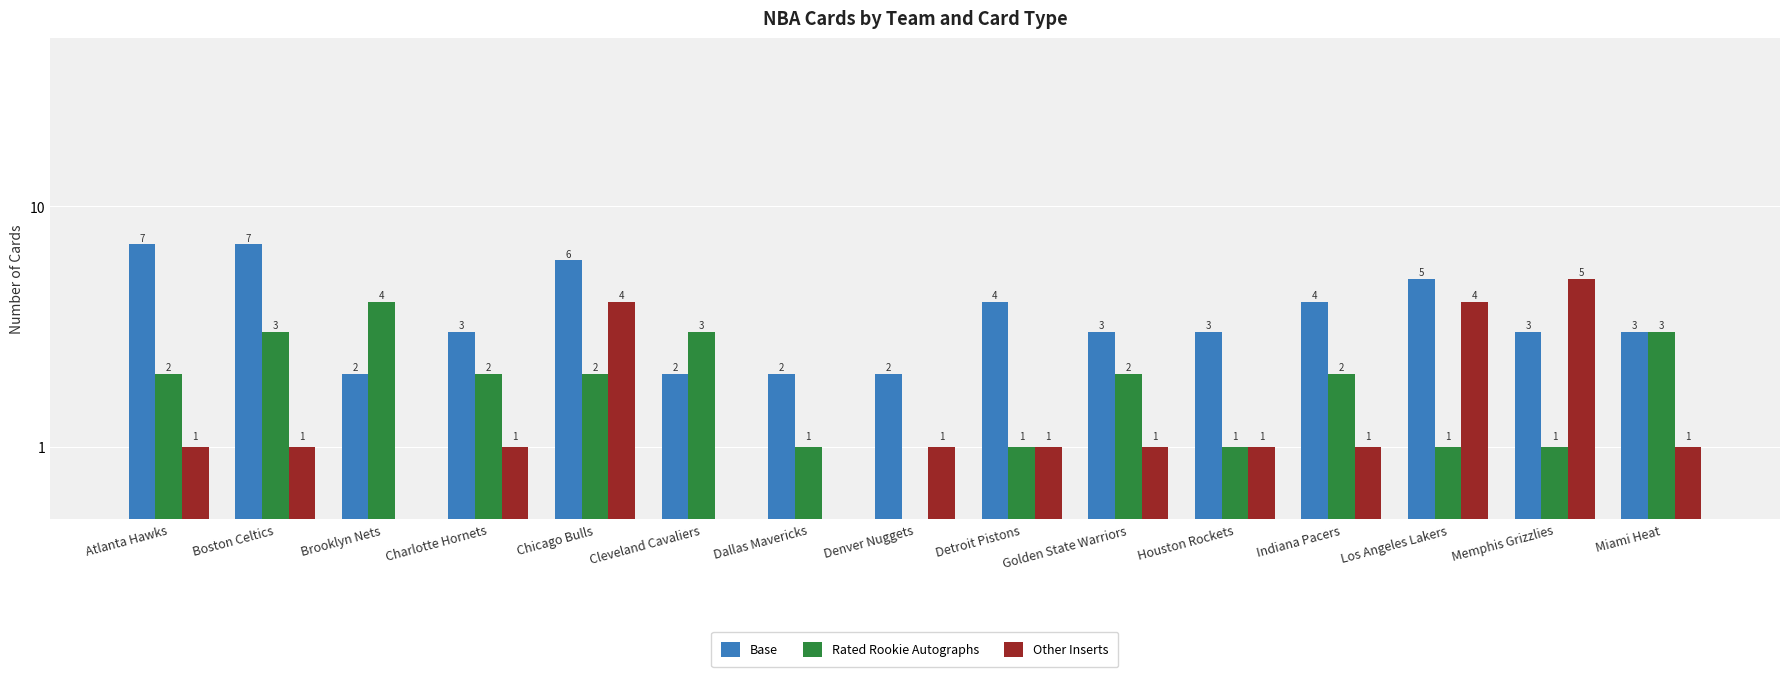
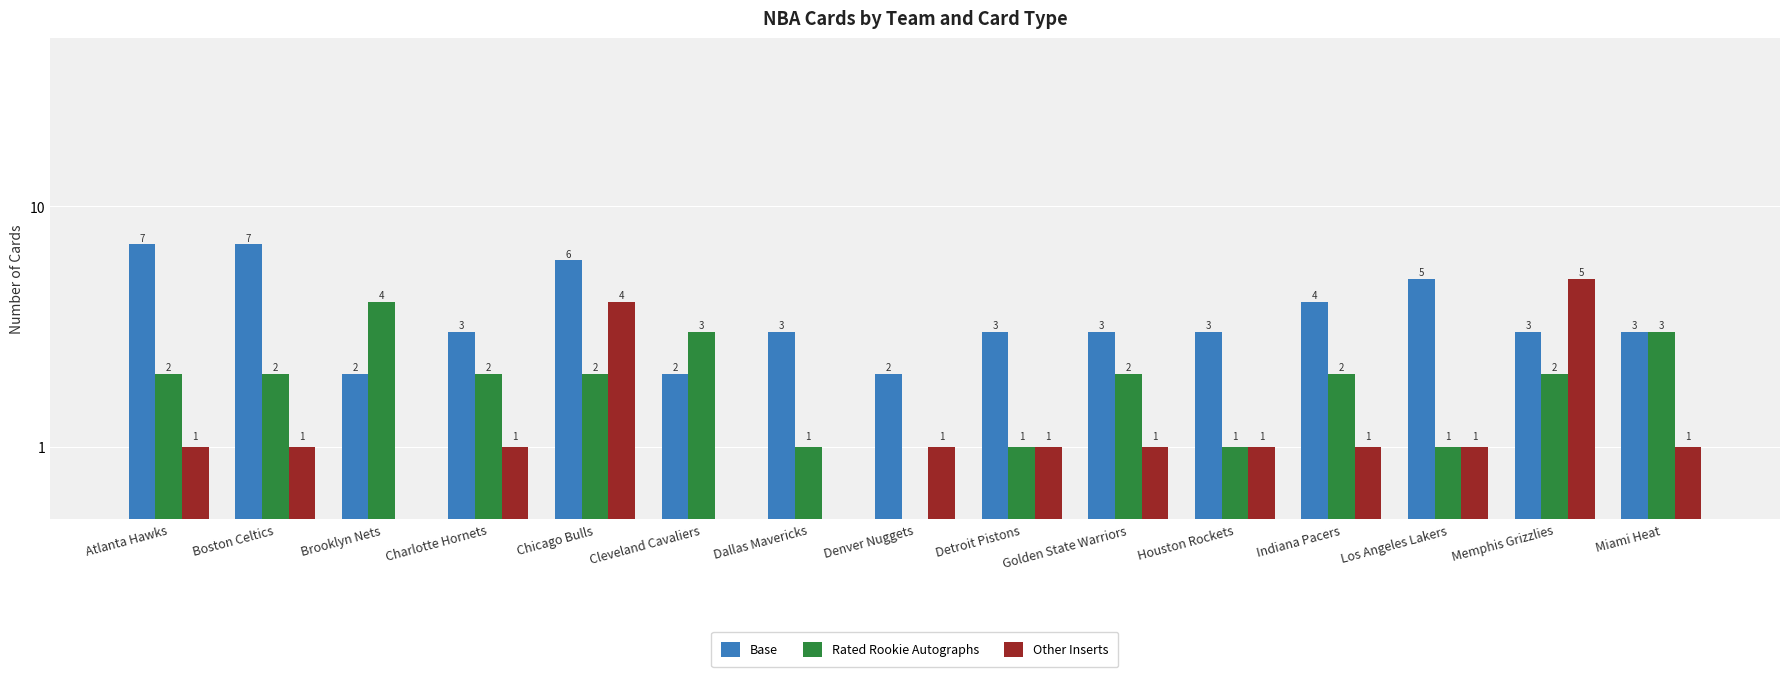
Rated Rookie Autographs, Boston Celtics: 3 -> 2
Base, Dallas Mavericks: 2 -> 3
Base, Detroit Pistons: 4 -> 3
Other Inserts, Los Angeles Lakers: 4 -> 1
Rated Rookie Autographs, Memphis Grizzlies: 1 -> 2
